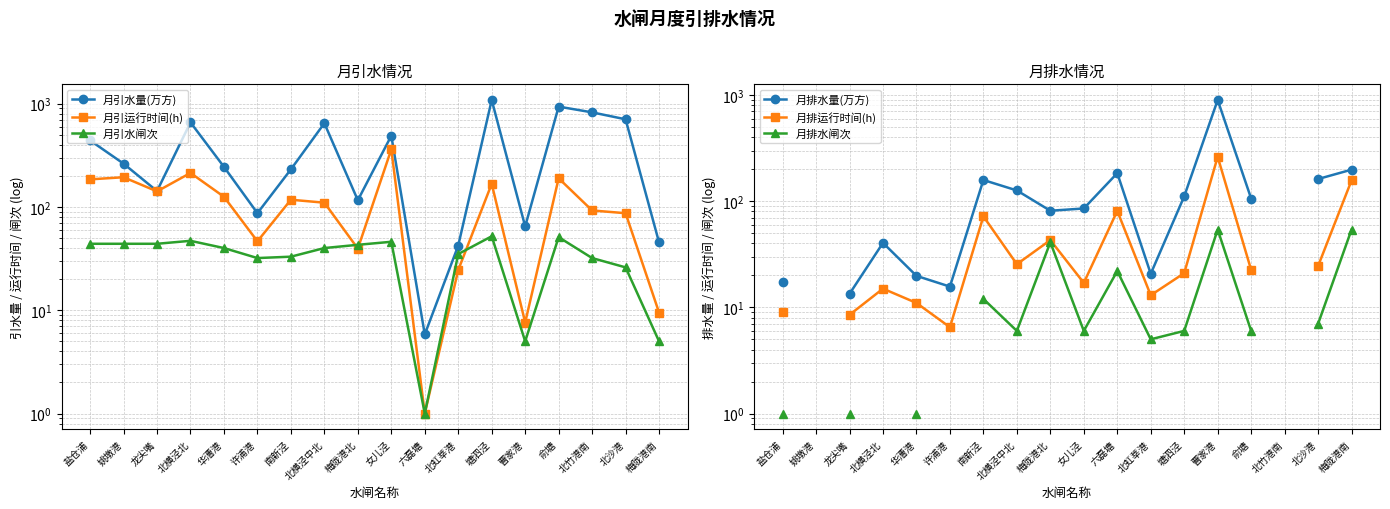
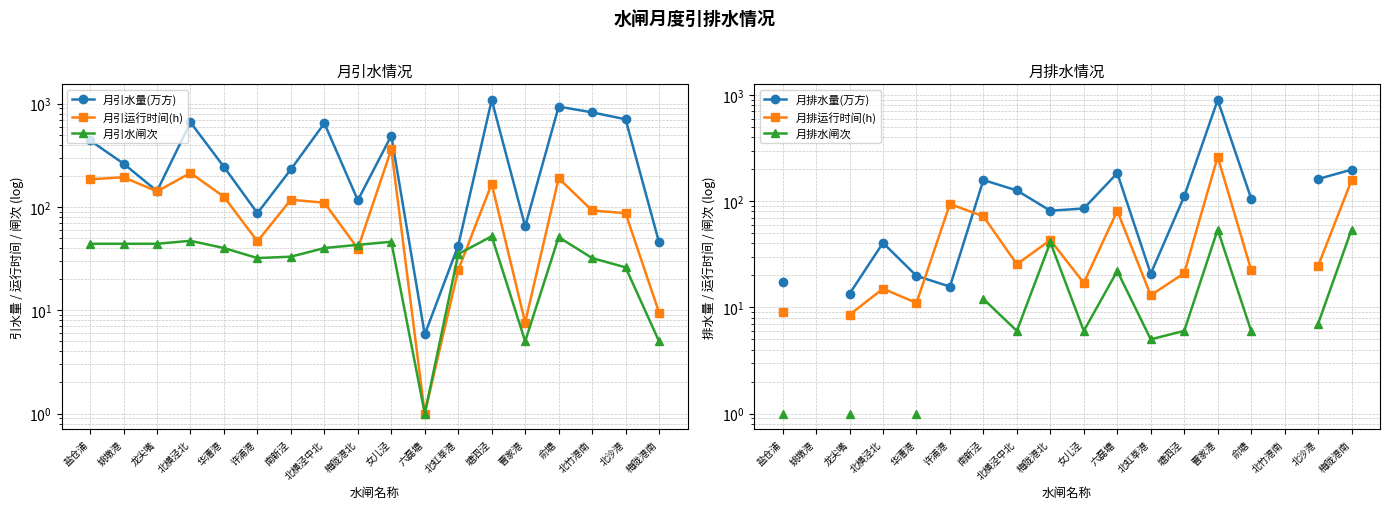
月排水情况, 月排运行时间(h), 许浦港: 7 -> 90
